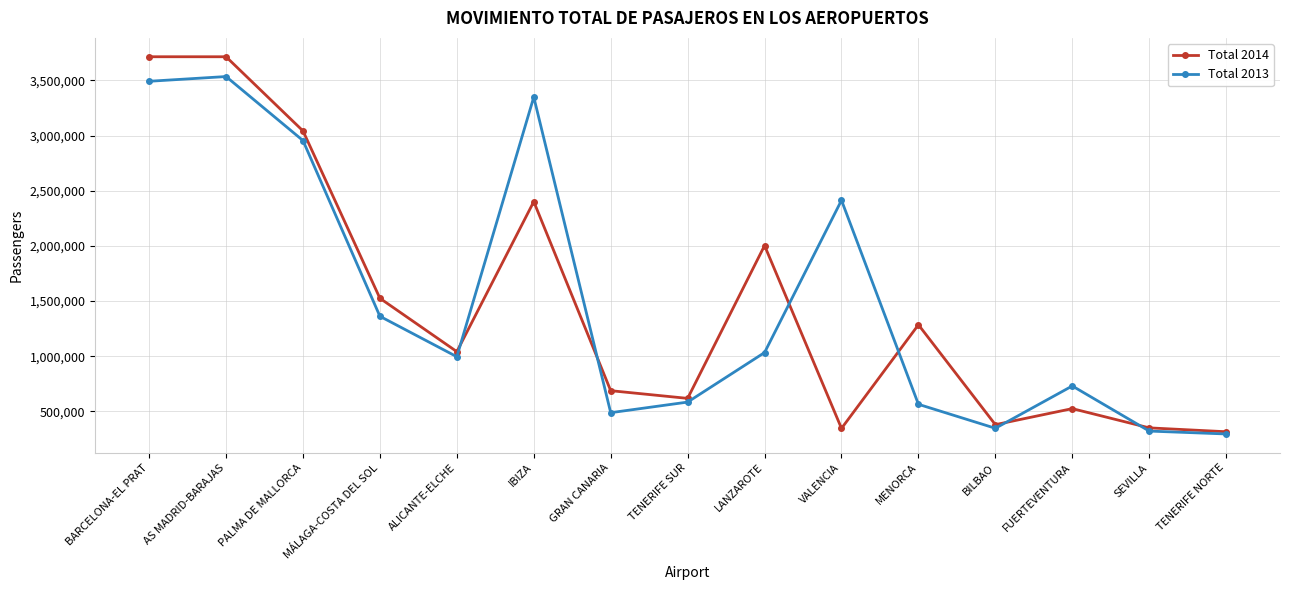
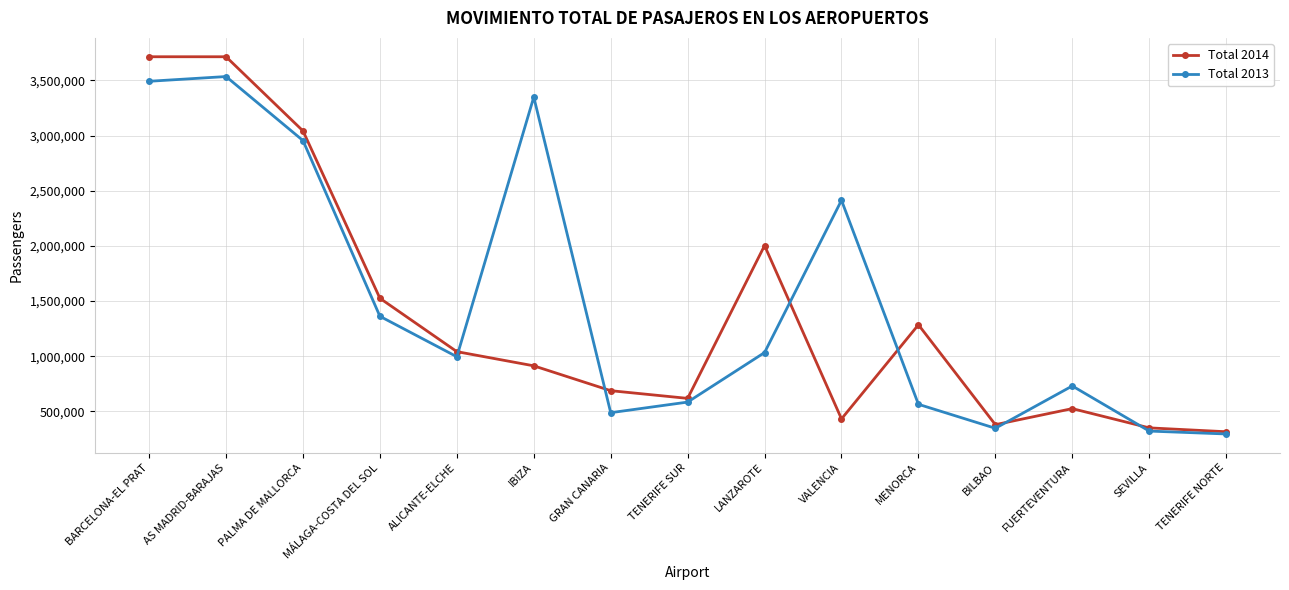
Total 2014, IBIZA: 2,400,000 -> 910,000
Total 2014, VALENCIA: 350,000 -> 430,000
